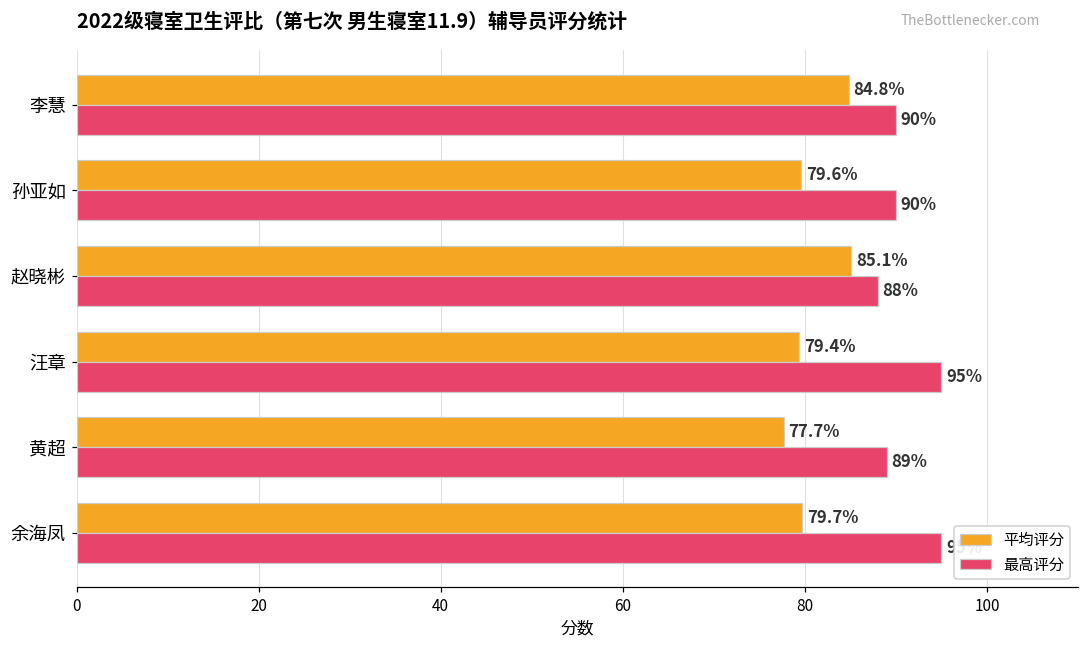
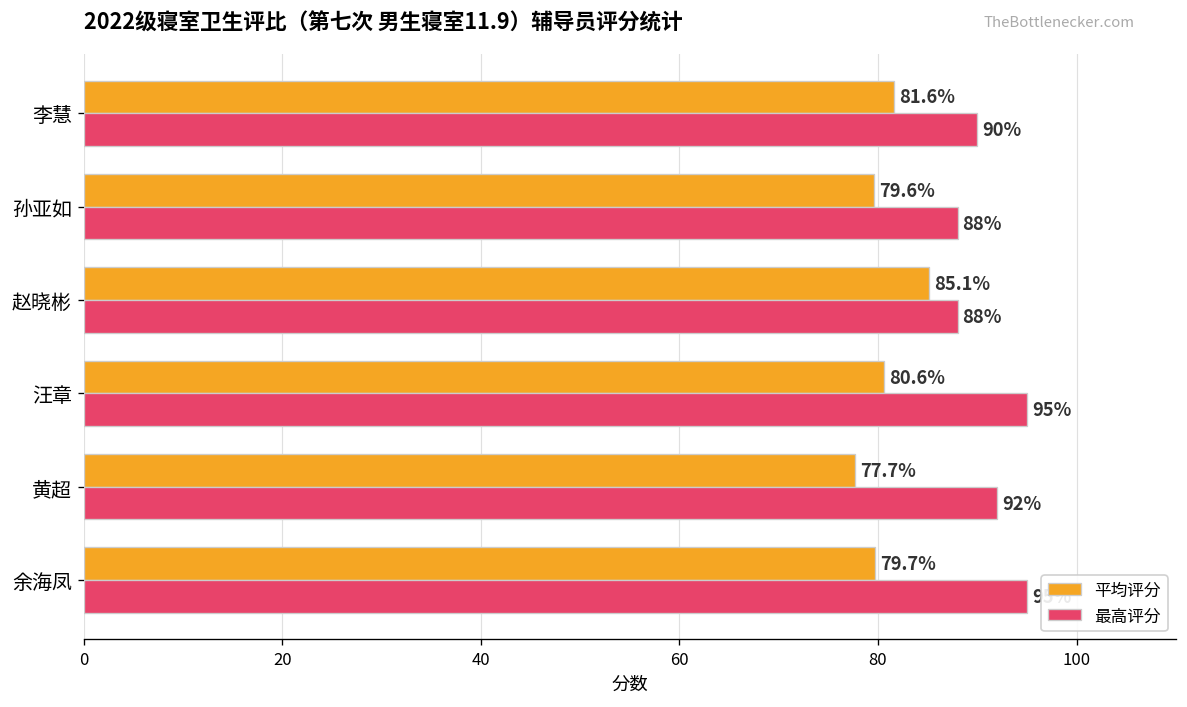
平均评分, 李慧: 84.8% -> 81.6%
最高评分, 孙亚如: 90% -> 88%
平均评分, 汪章: 79.4% -> 80.6%
最高评分, 黄超: 89% -> 92%
